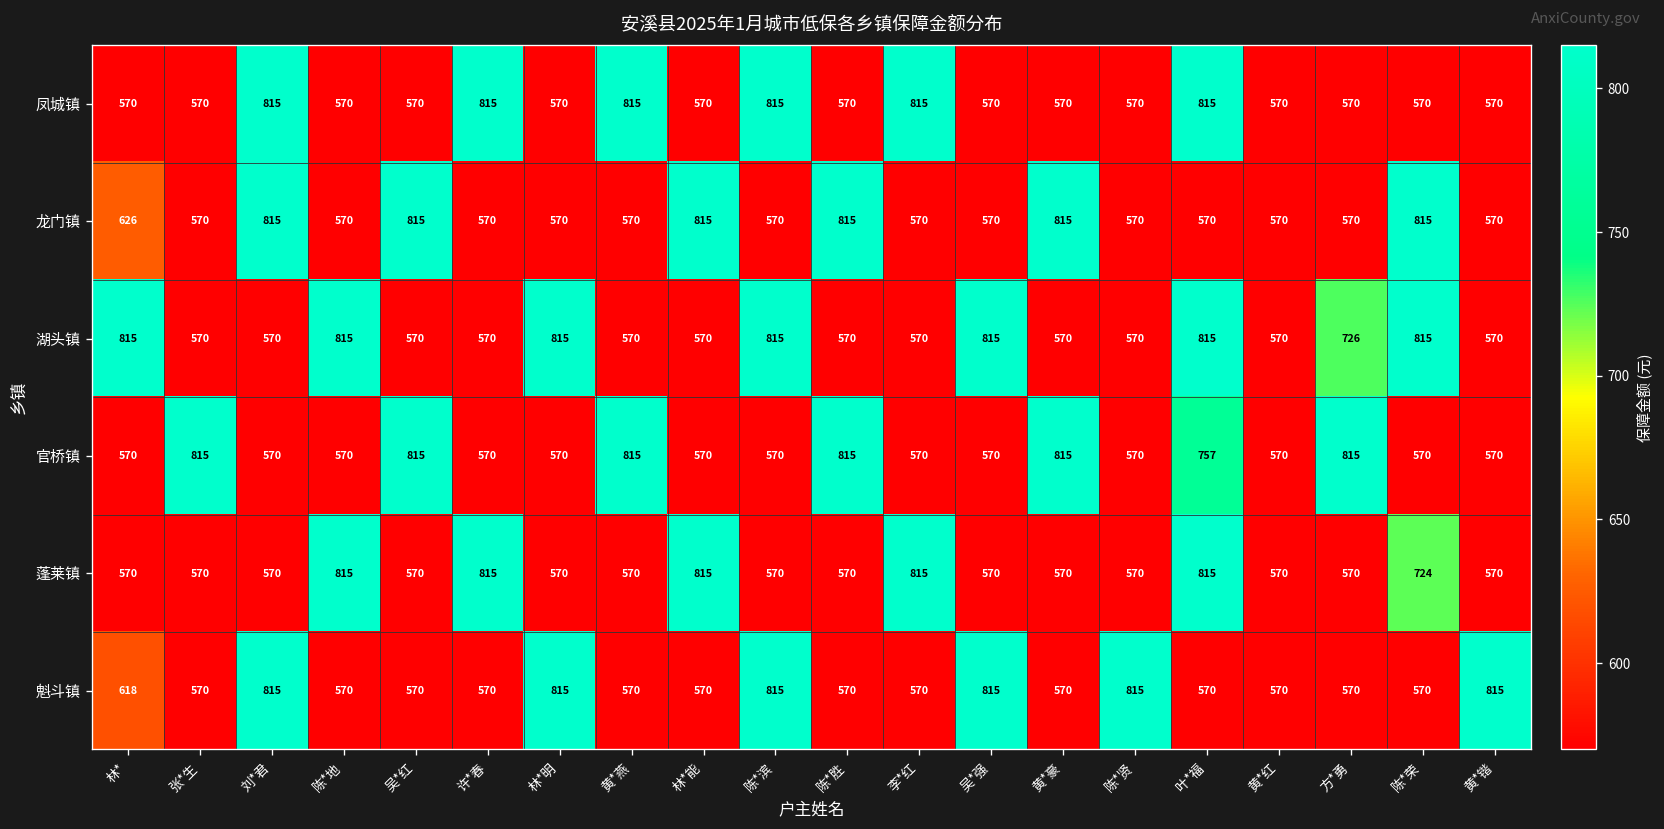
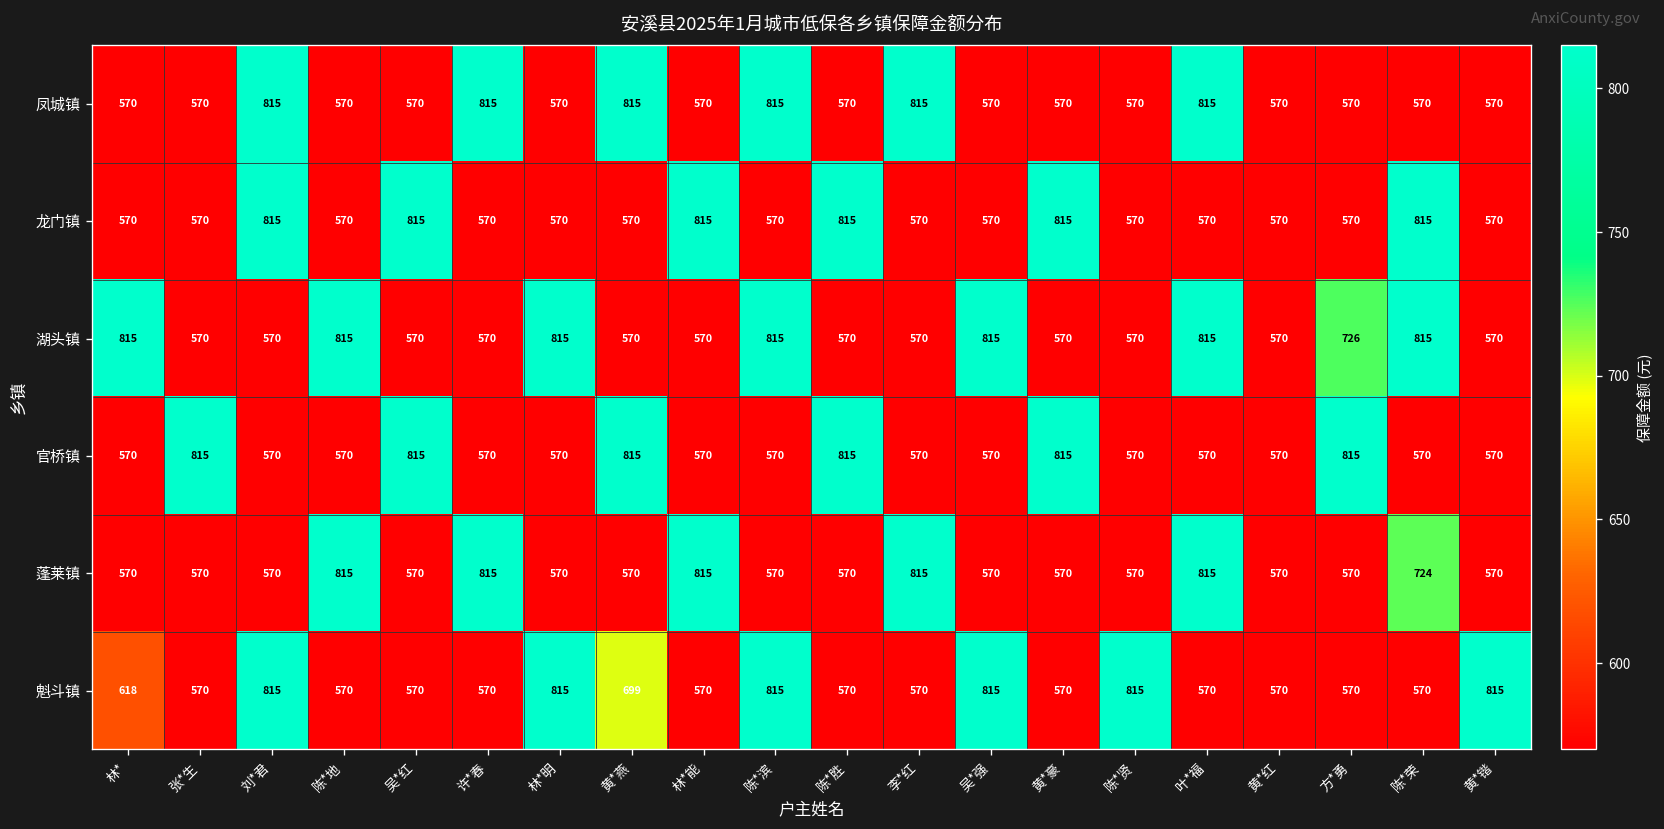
龙门镇, 林*: 626 -> 570
官桥镇, 叶*福: 757 -> 570
魁斗镇, 黄*燕: 570 -> 699
